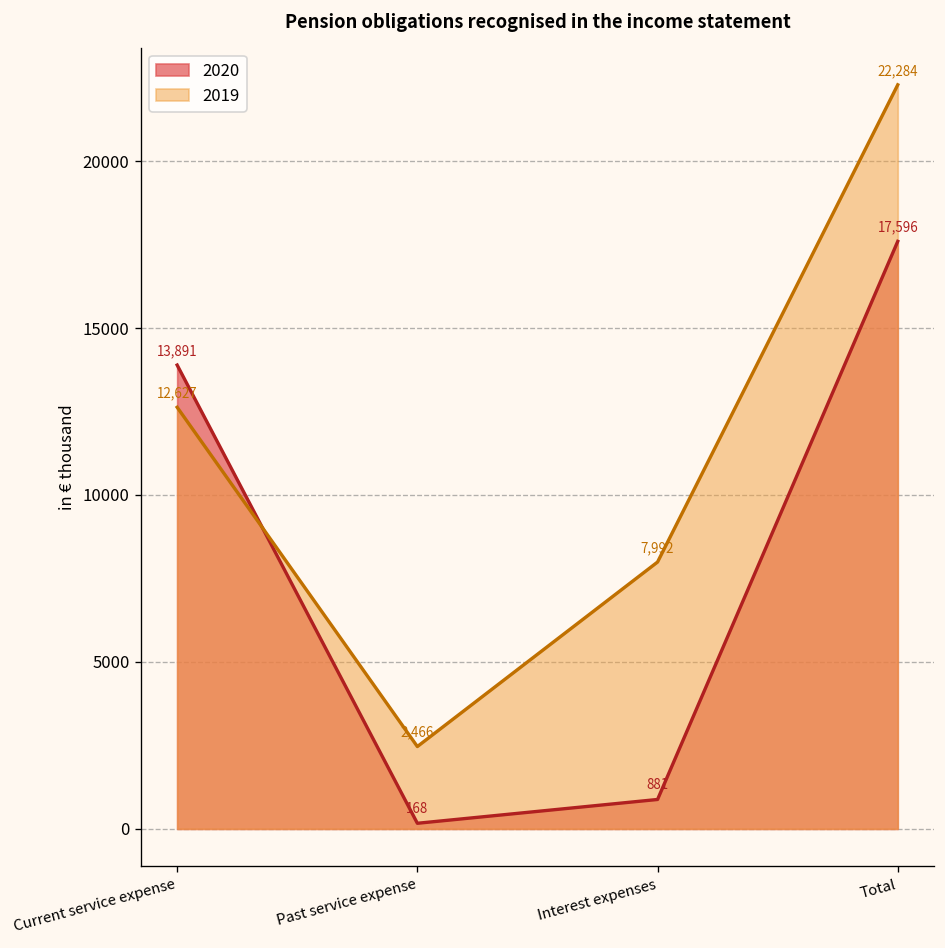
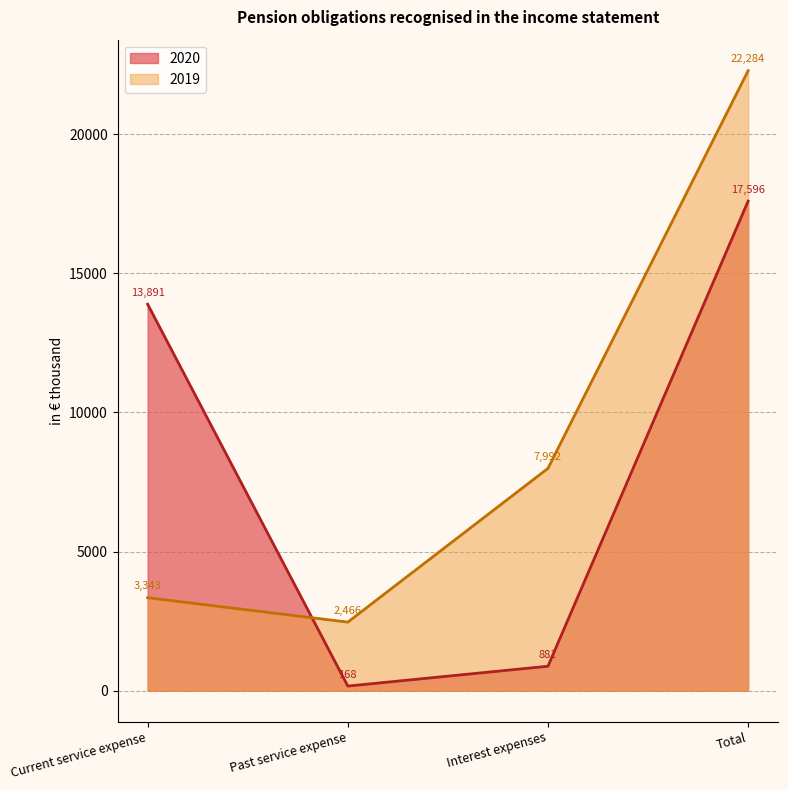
2019, Current service expense: 12,627 -> 3,343
